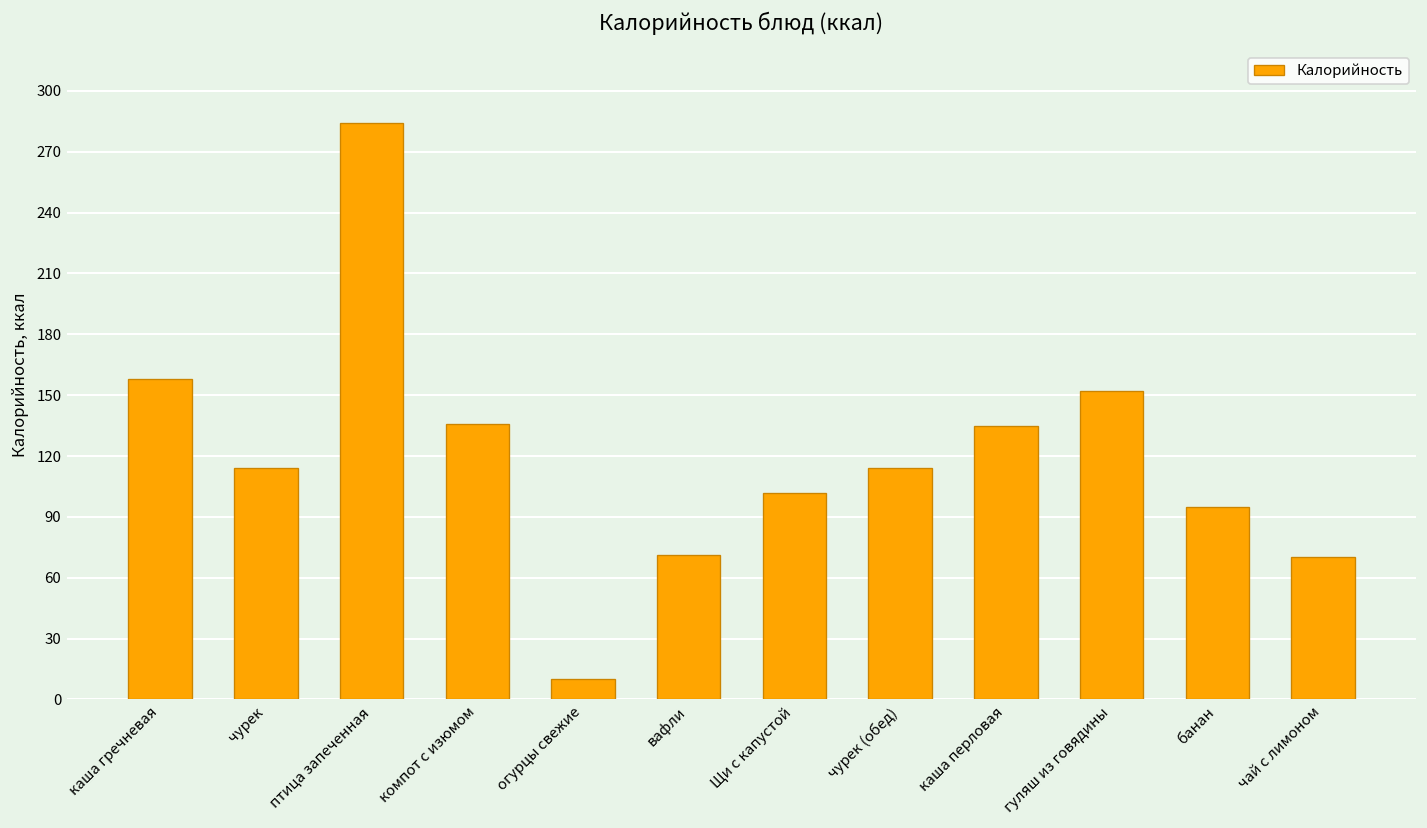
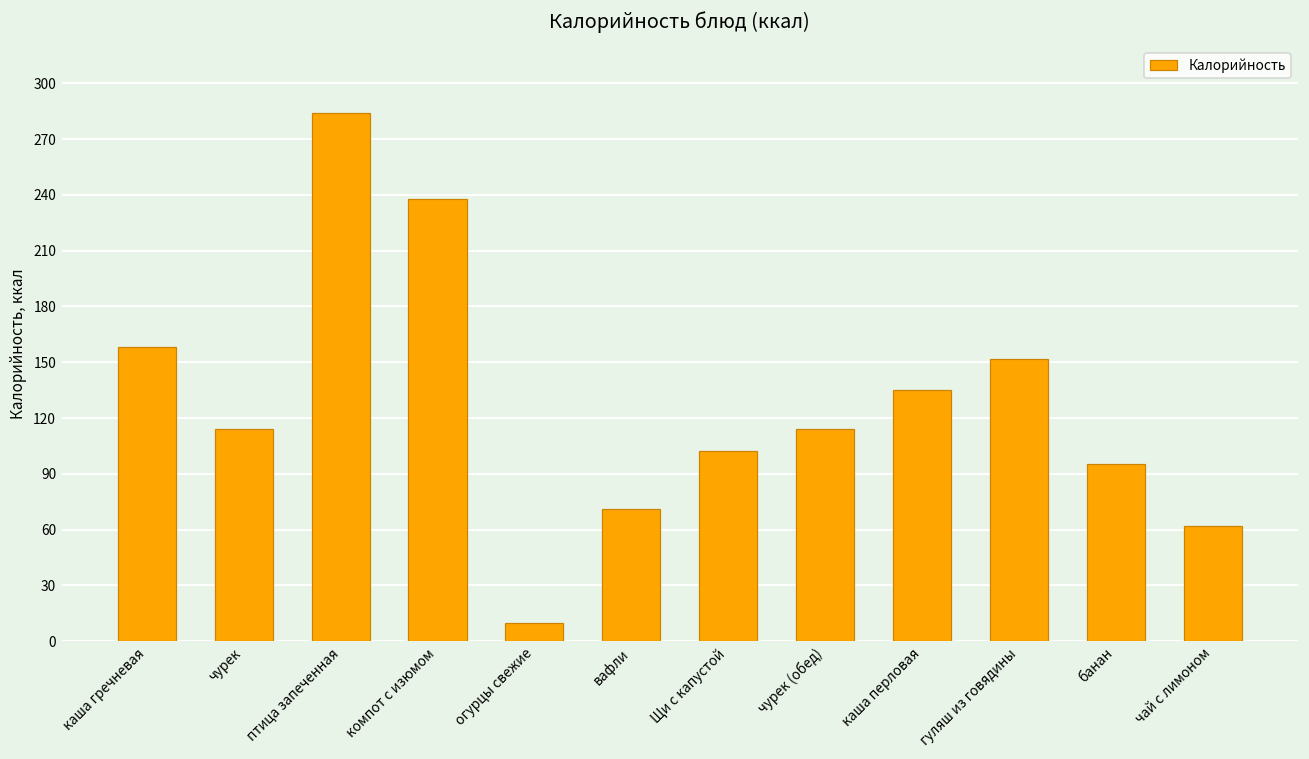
компот с изюмом: 136 -> 238
чай с лимоном: 70 -> 62
